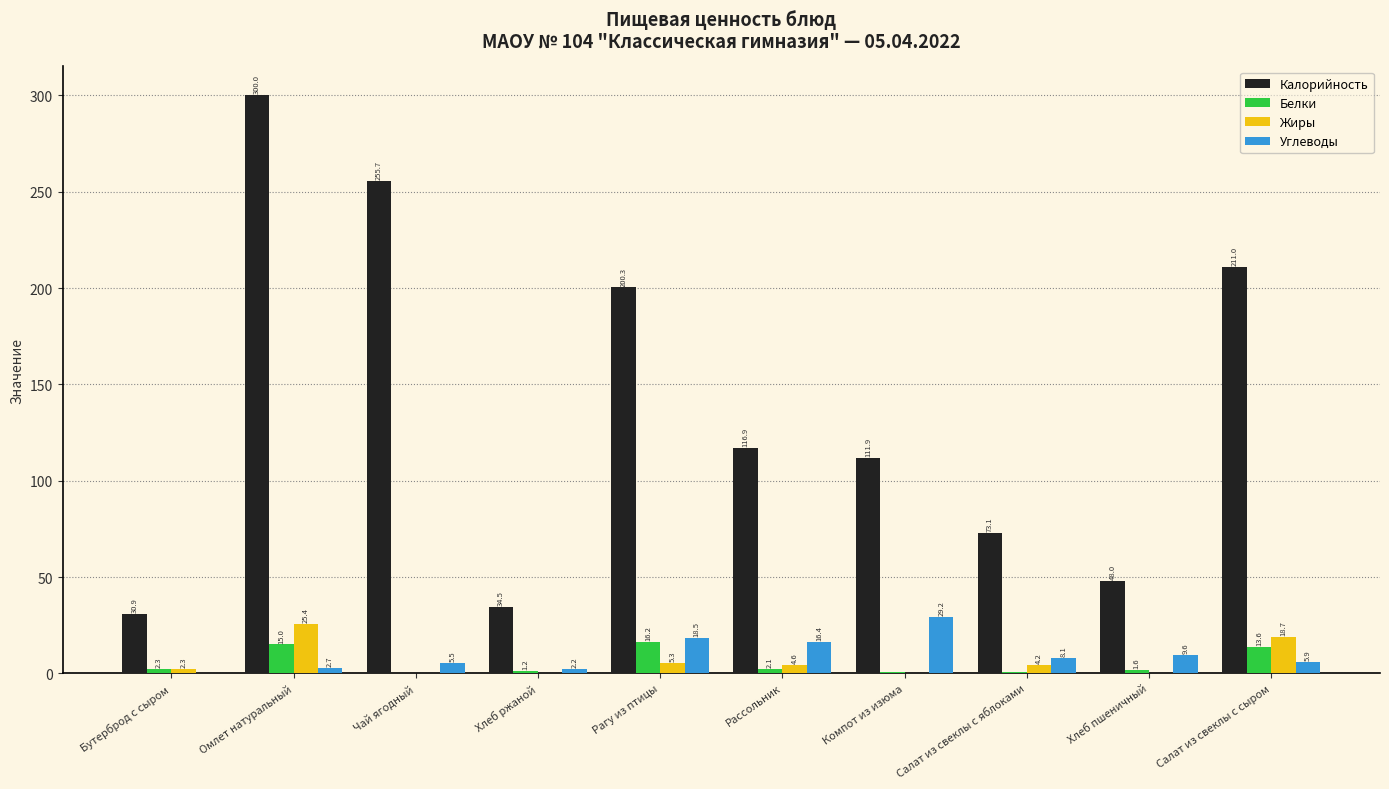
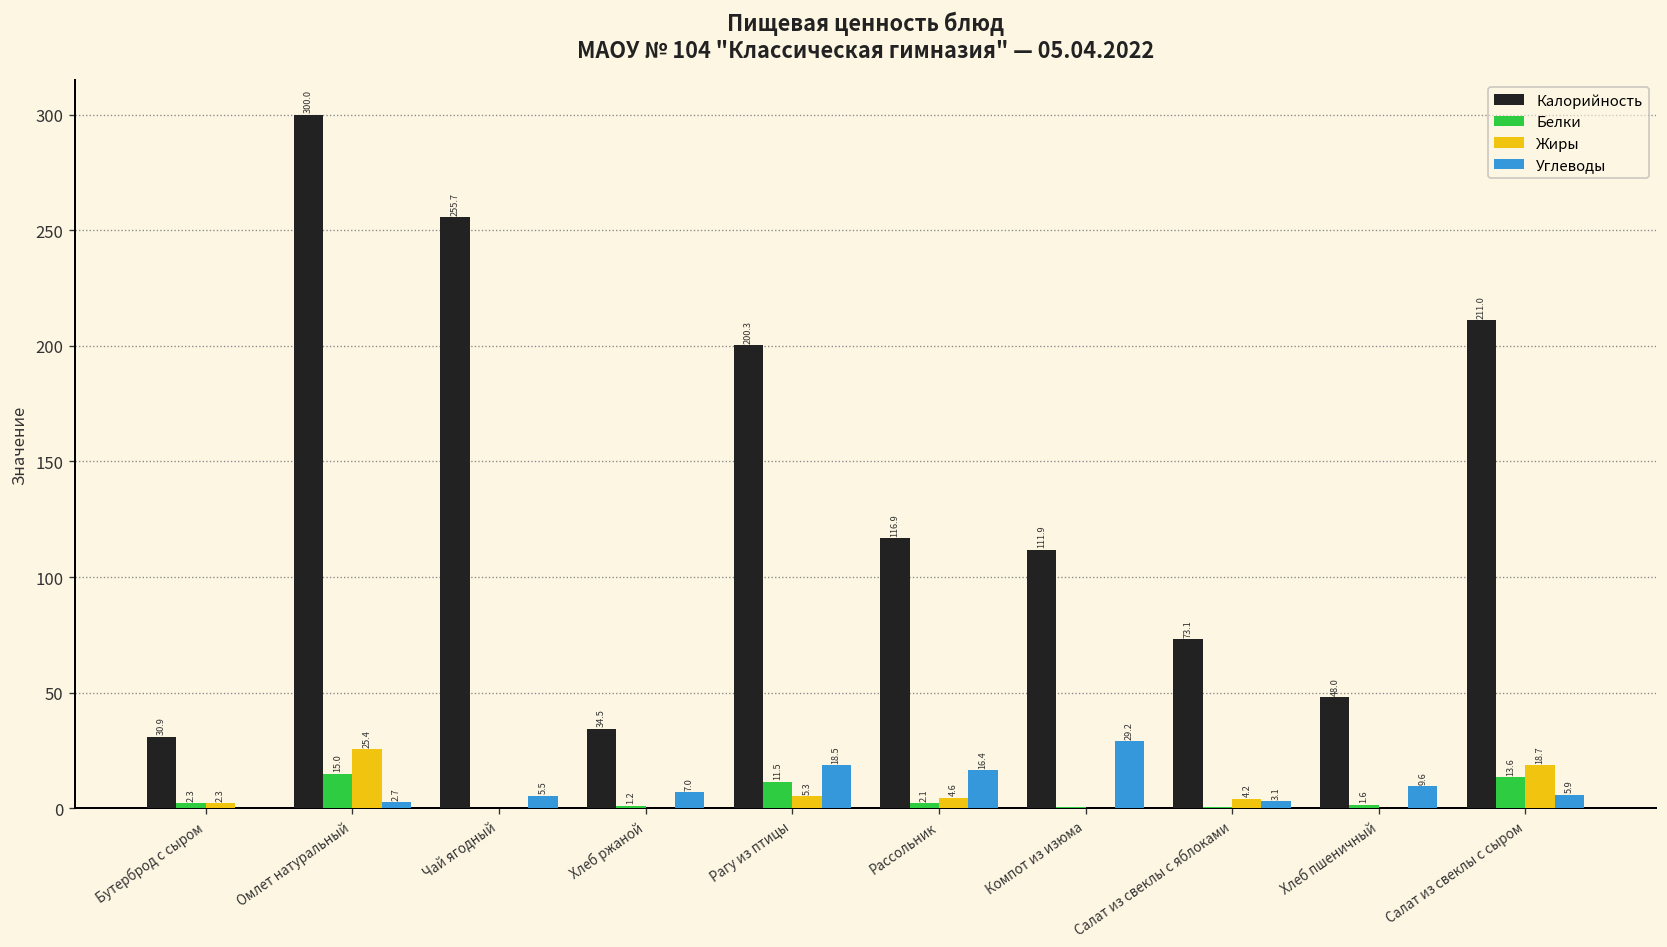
Углеводы, Хлеб ржаной: 2.2 -> 7.0
Белки, Рагу из птицы: 16.2 -> 11.5
Углеводы, Салат из свеклы с яблоками: 8.1 -> 3.1
